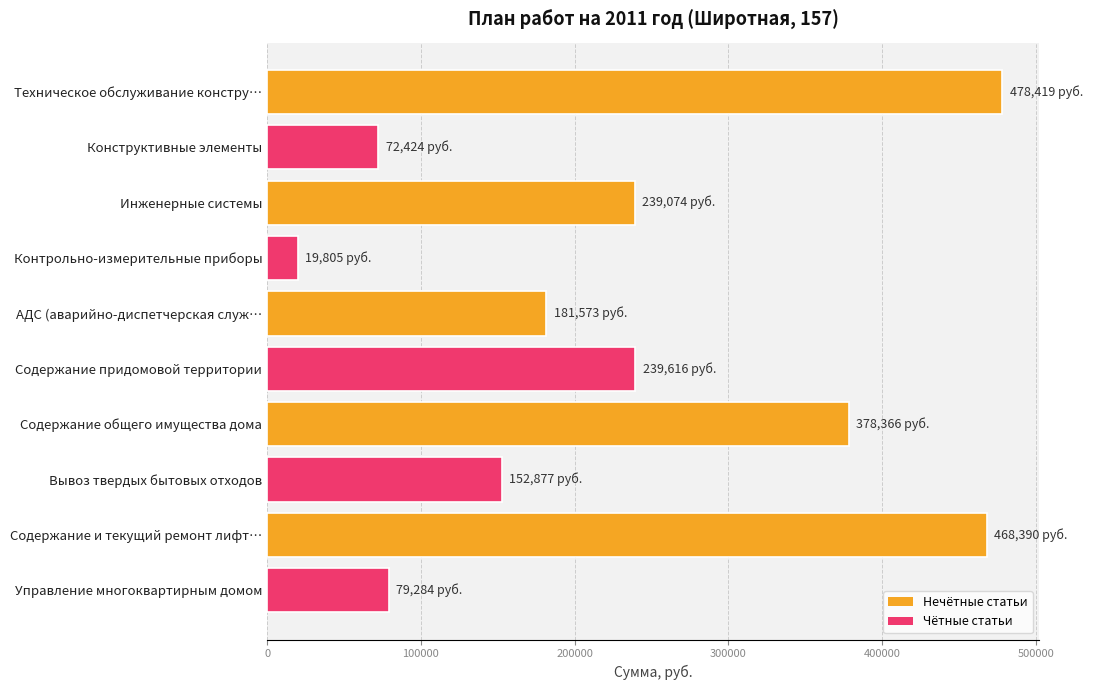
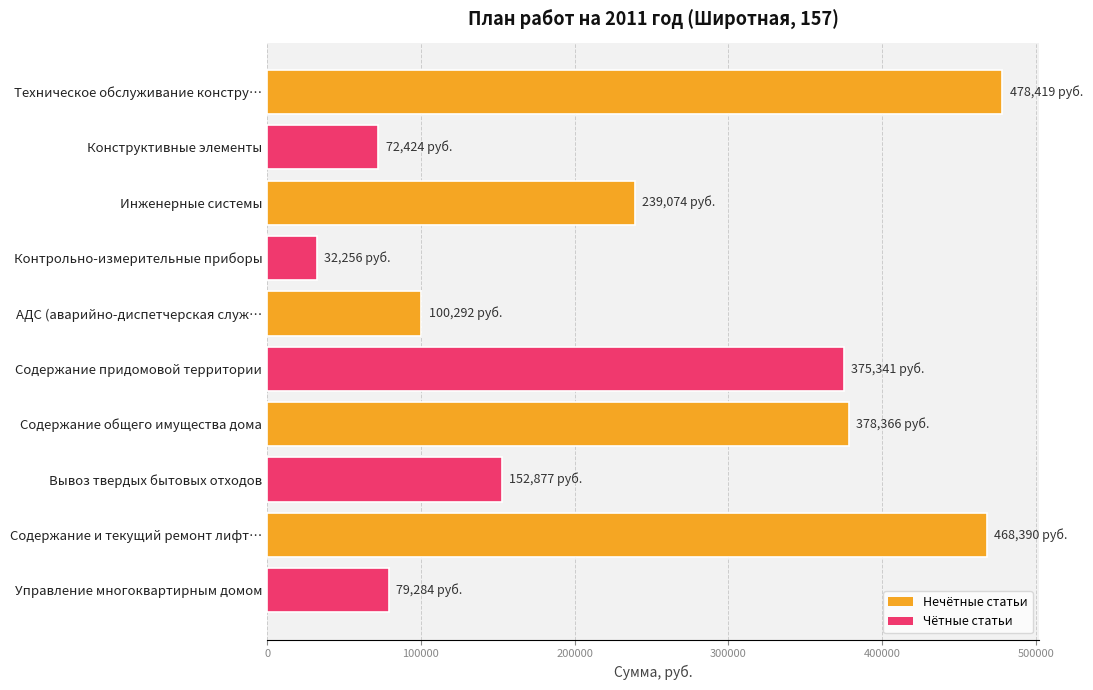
Контрольно-измерительные приборы: 19,805 -> 32,256
АДС (аварийно-диспетчерская служ…: 181,573 -> 100,292
Содержание придомовой территории: 239,616 -> 375,341
